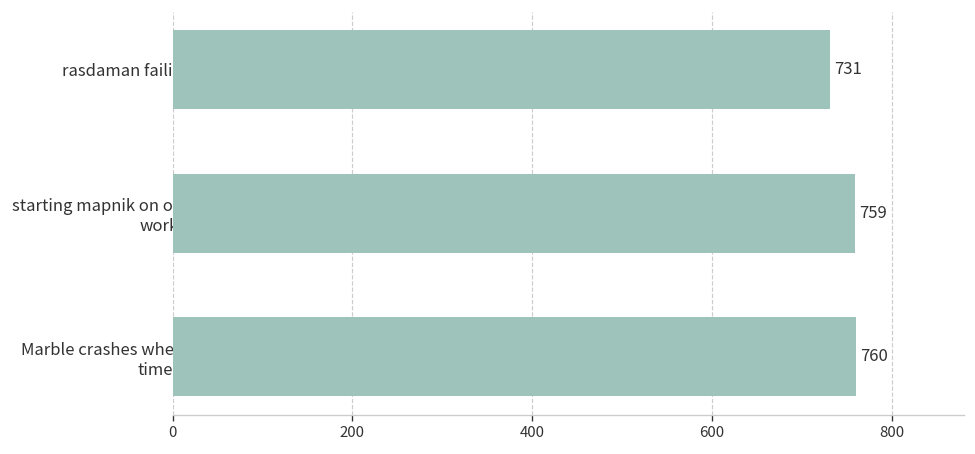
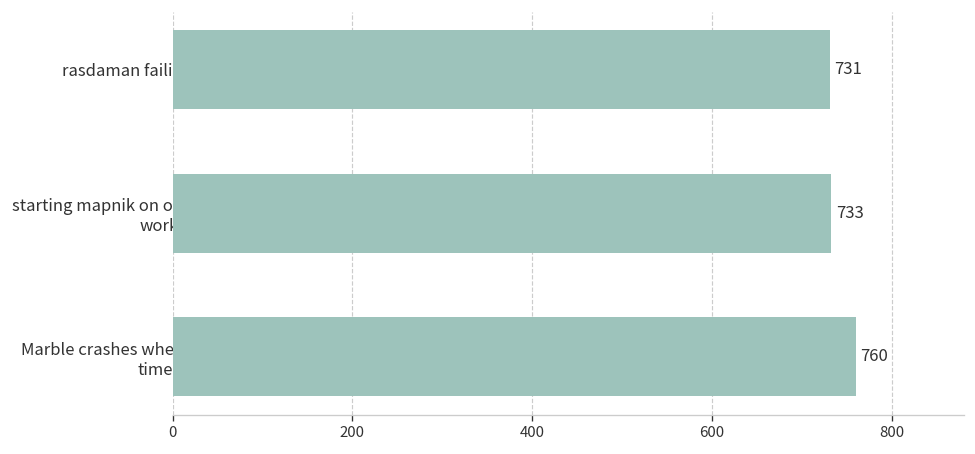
starting mapnik on osgeo-live doesn't work: 759 -> 733
